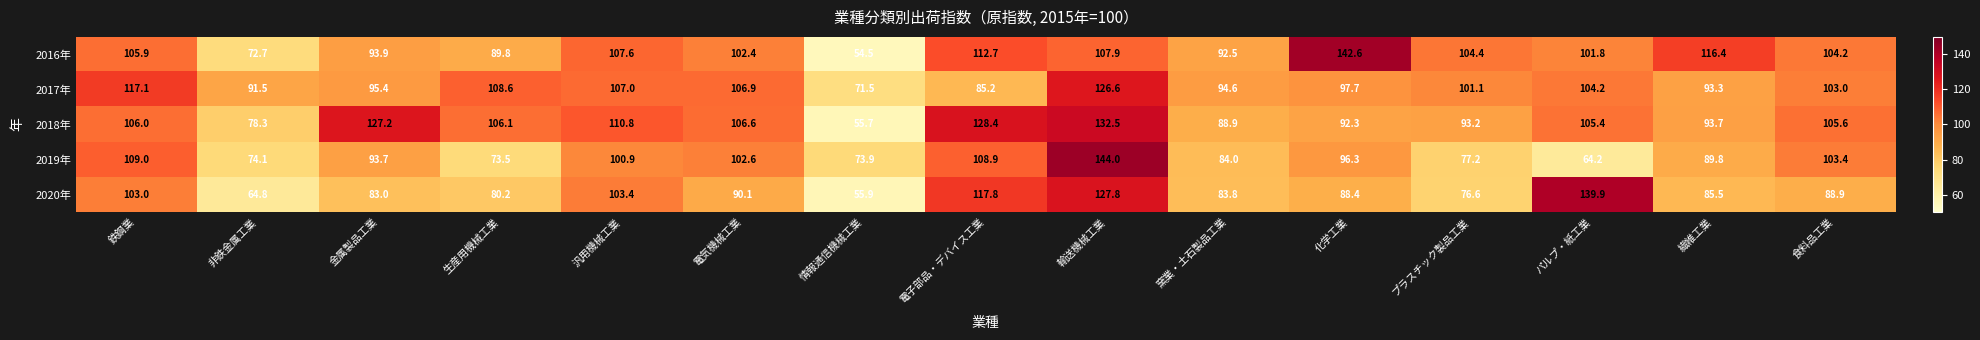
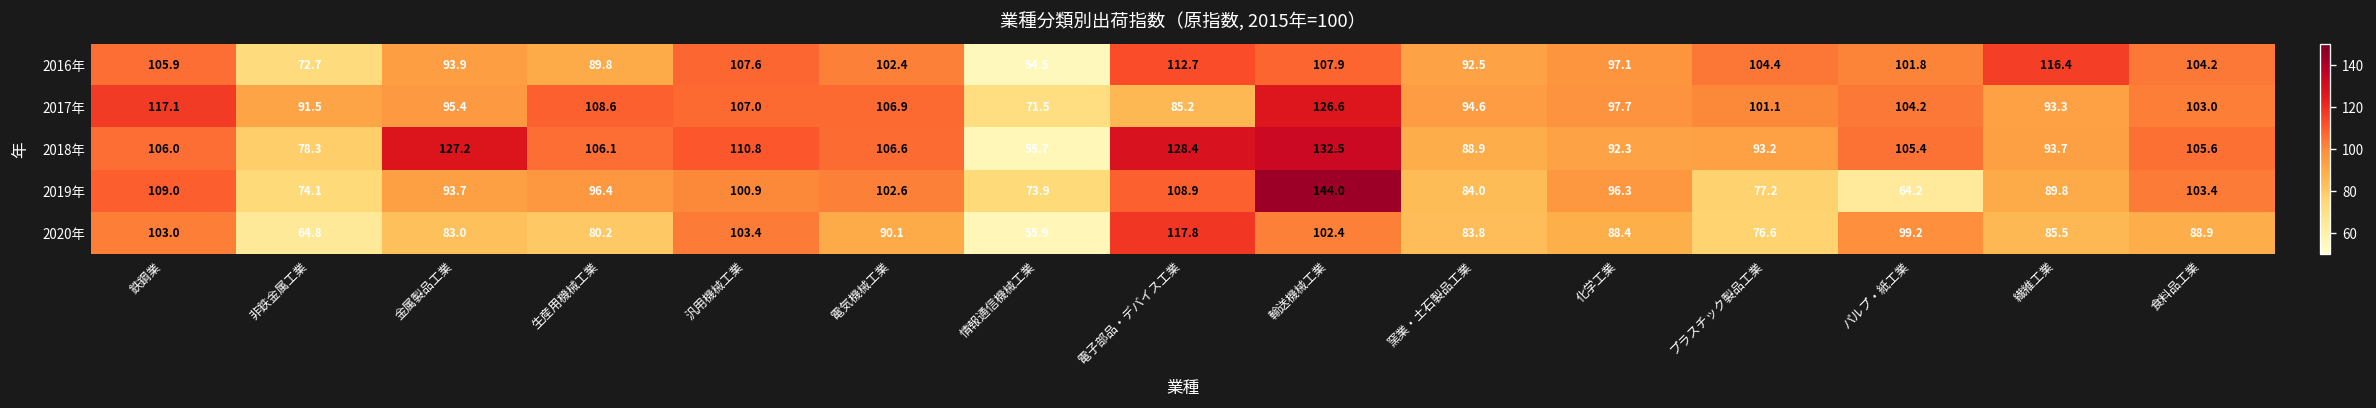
2016年, 化学工業: 142.6 -> 97.1
2019年, 生産用機械工業: 73.5 -> 96.4
2020年, 輸送機械工業: 127.8 -> 102.4
2020年, パルプ・紙工業: 139.9 -> 99.2
